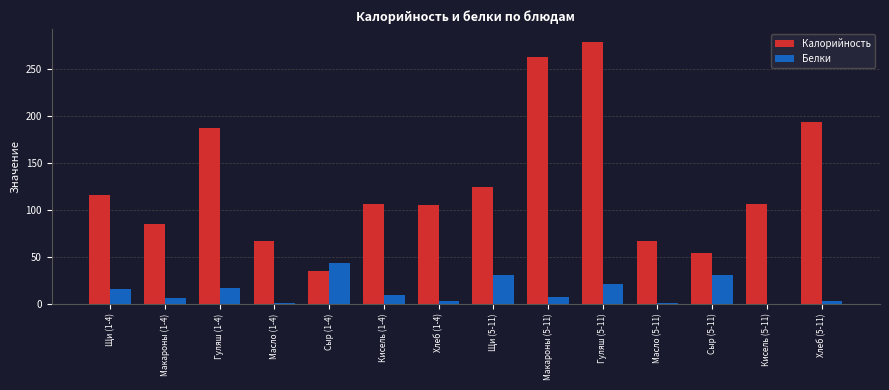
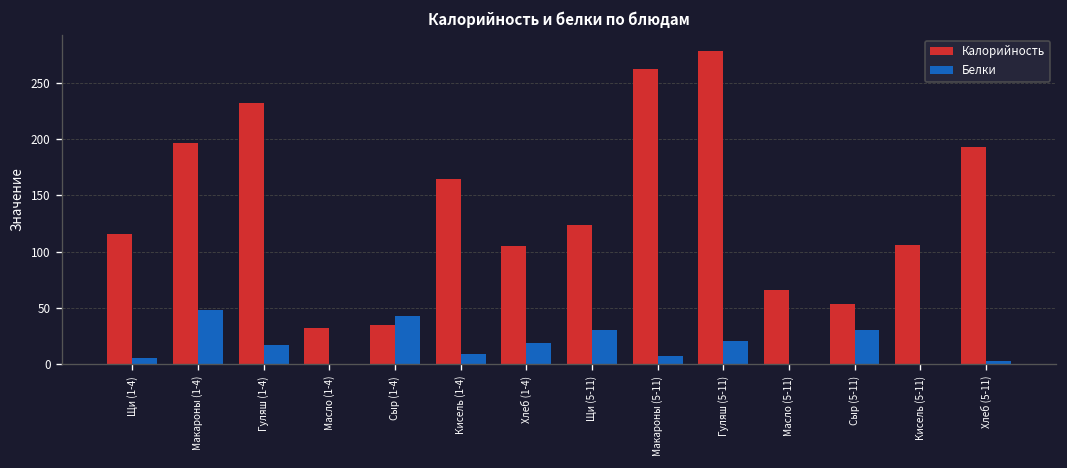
Белки, Щи (1-4): 20 -> 10
Калорийность, Макароны (1-4): 80 -> 200
Белки, Макароны (1-4): 10 -> 50
Калорийность, Гуляш (1-4): 190 -> 230
Калорийность, Масло (1-4): 70 -> 30
Калорийность, Кисель (1-4): 110 -> 160
Белки, Хлеб (1-4): 0 -> 20
